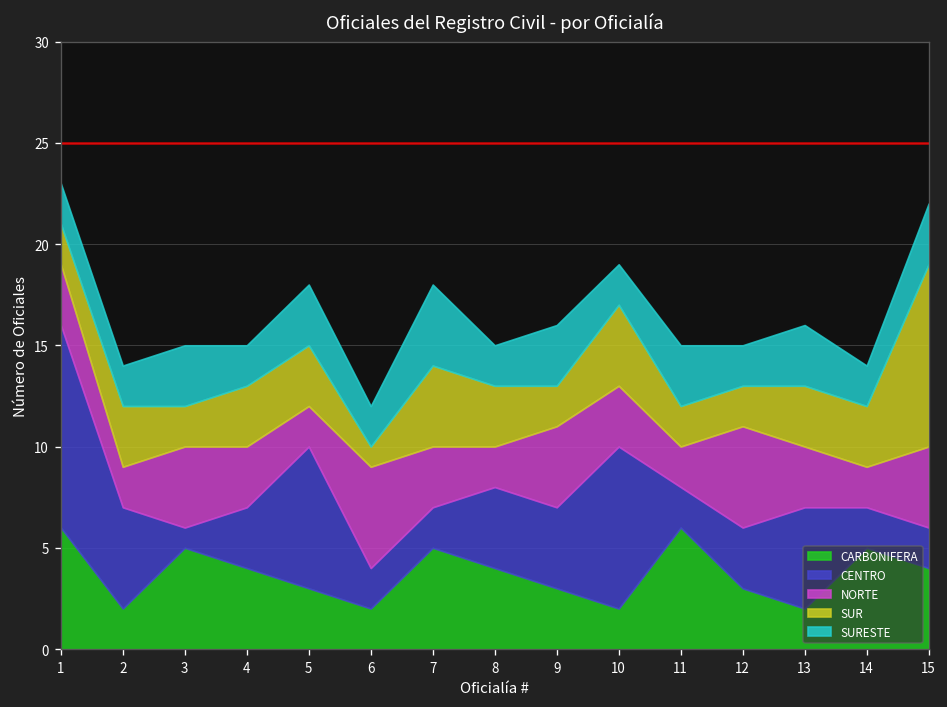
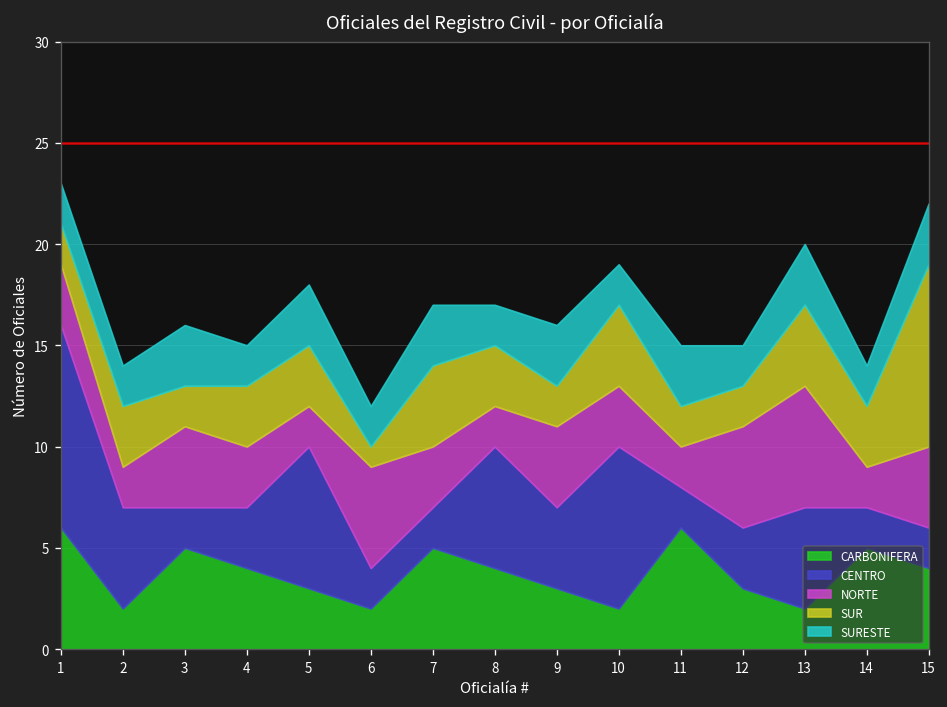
CENTRO, 3: 1 -> 2
SURESTE, 7: 4 -> 3
CENTRO, 8: 4 -> 6
NORTE, 13: 3 -> 6
SUR, 13: 3 -> 4
